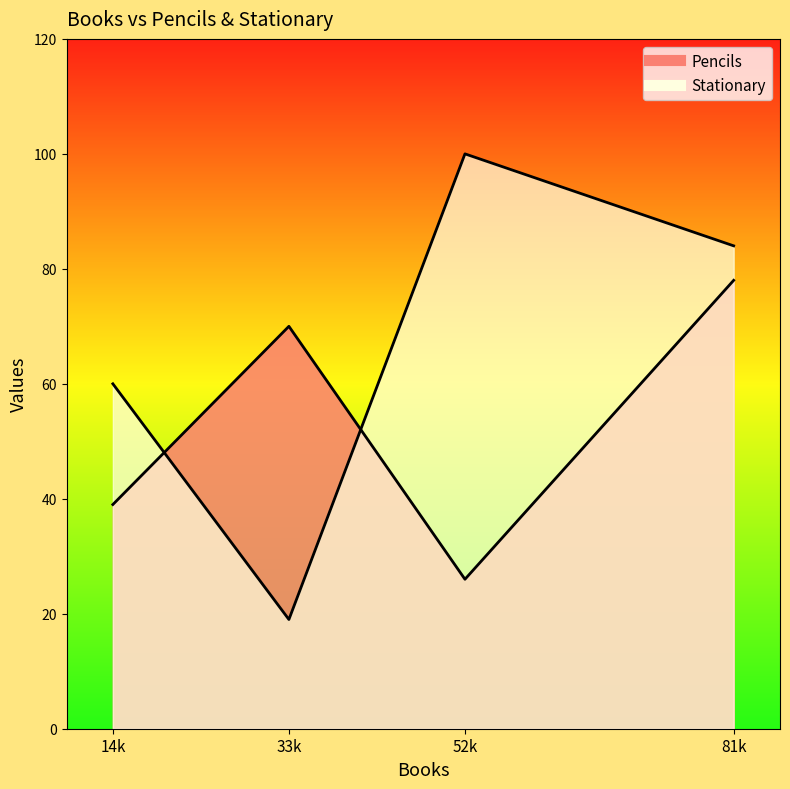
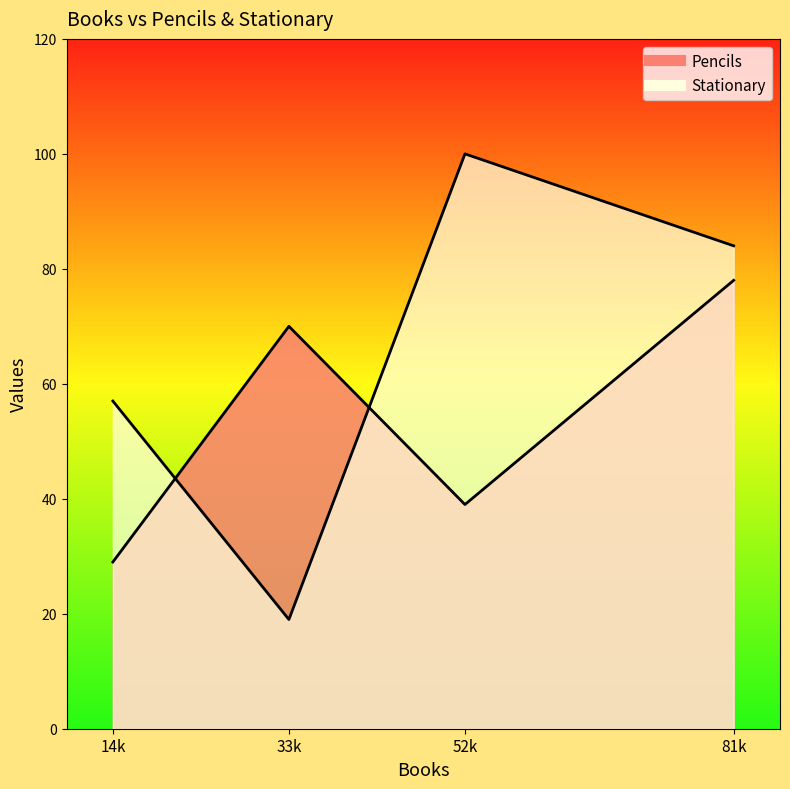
Pencils, 14k: 39 -> 29
Stationary, 14k: 60 -> 57
Pencils, 52k: 26 -> 39
